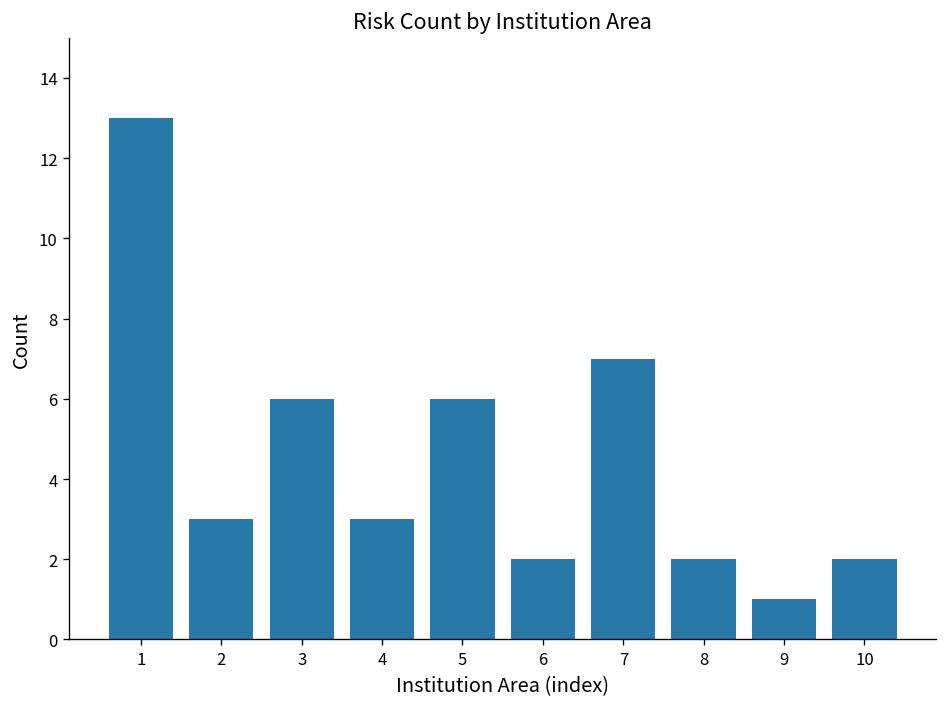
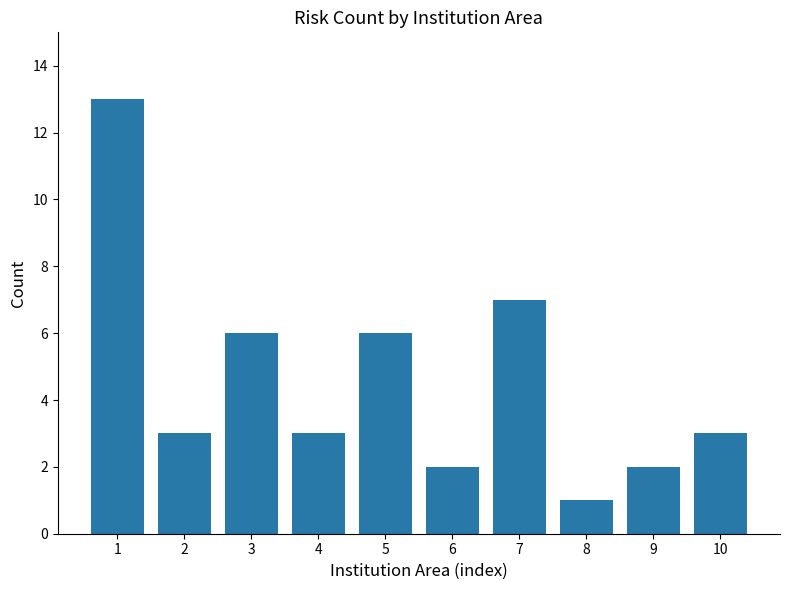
8: 2 -> 1
9: 1 -> 2
10: 2 -> 3
